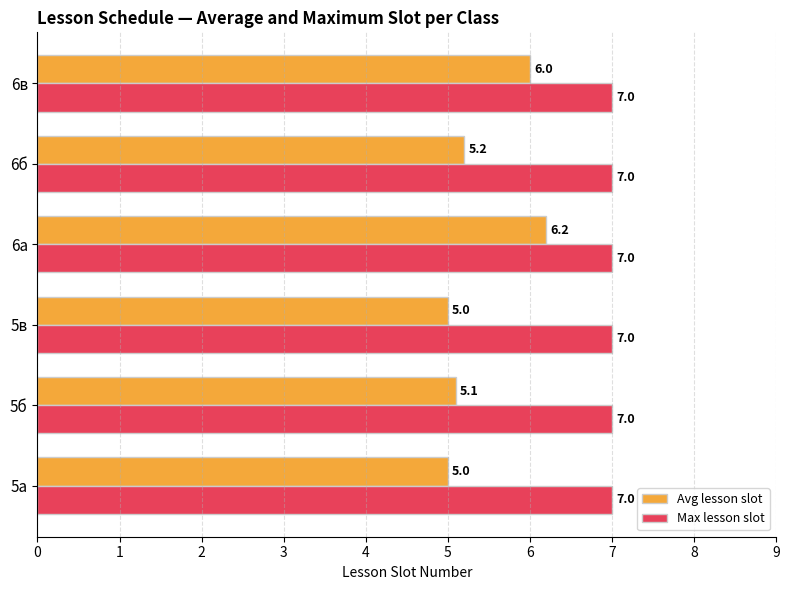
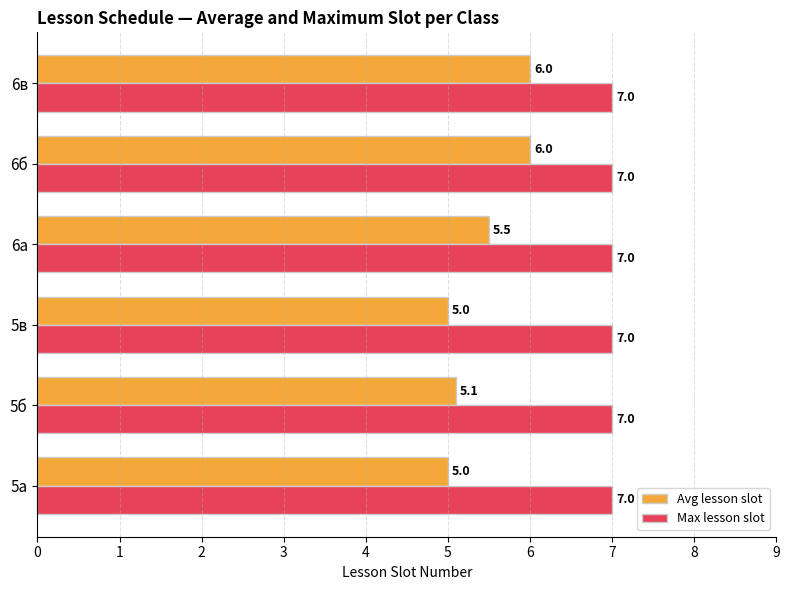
Avg lesson slot, 6б: 5.2 -> 6.0
Avg lesson slot, 6а: 6.2 -> 5.5
